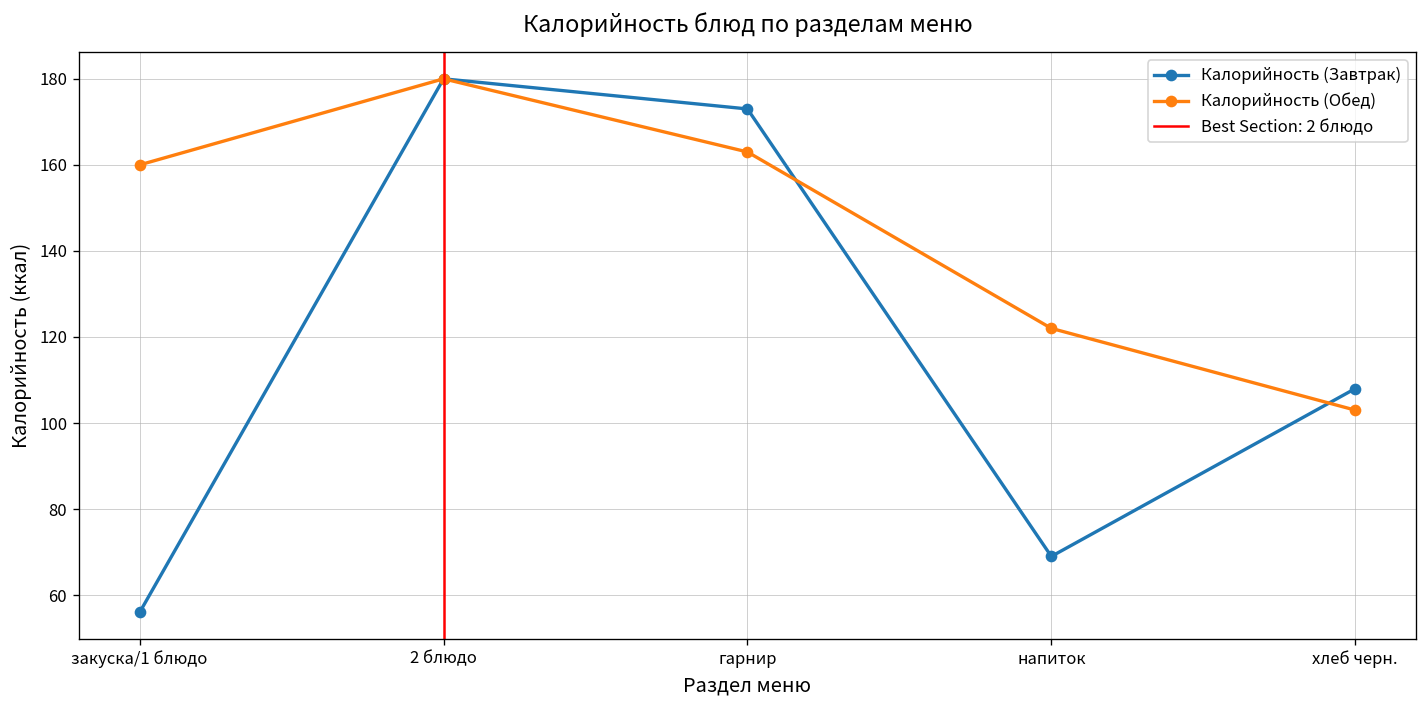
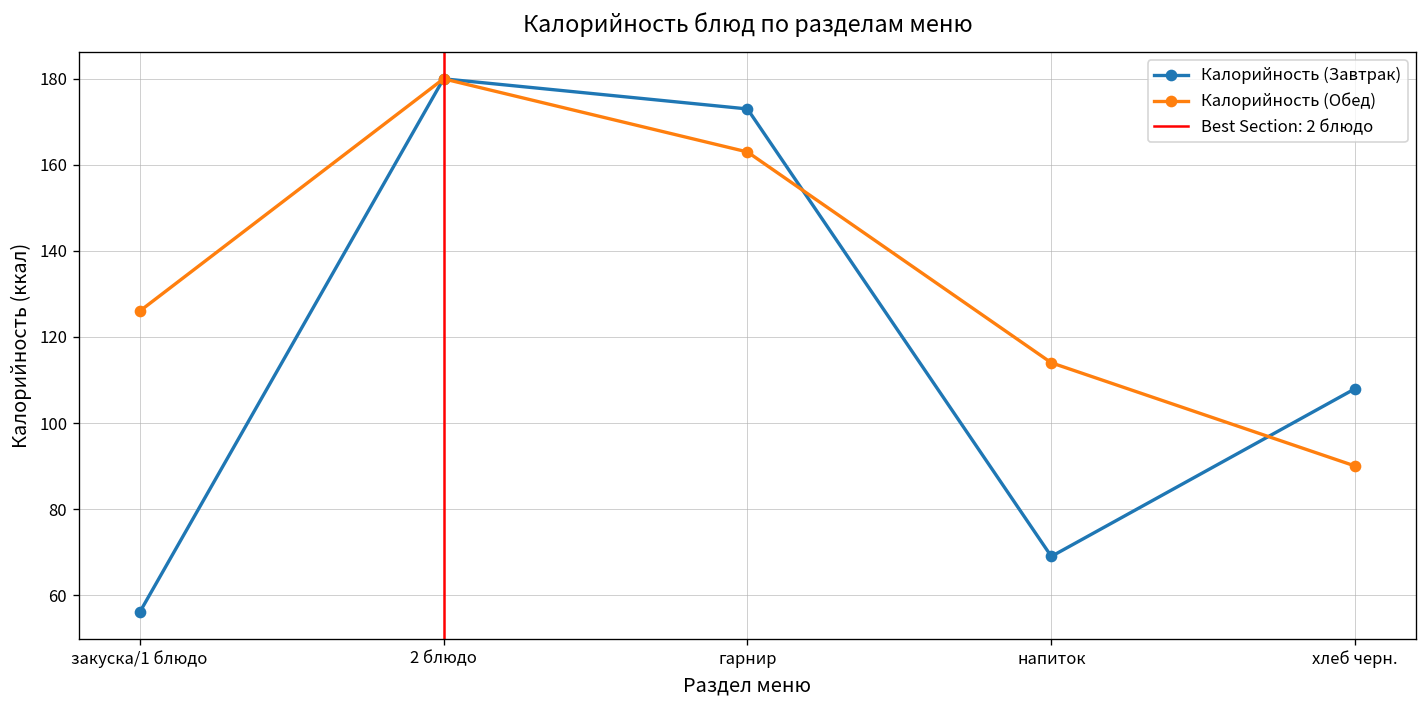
Калорийность (Обед), закуска/1 блюдо: 160 -> 126
Калорийность (Обед), напиток: 122 -> 114
Калорийность (Обед), хлеб черн.: 103 -> 90
